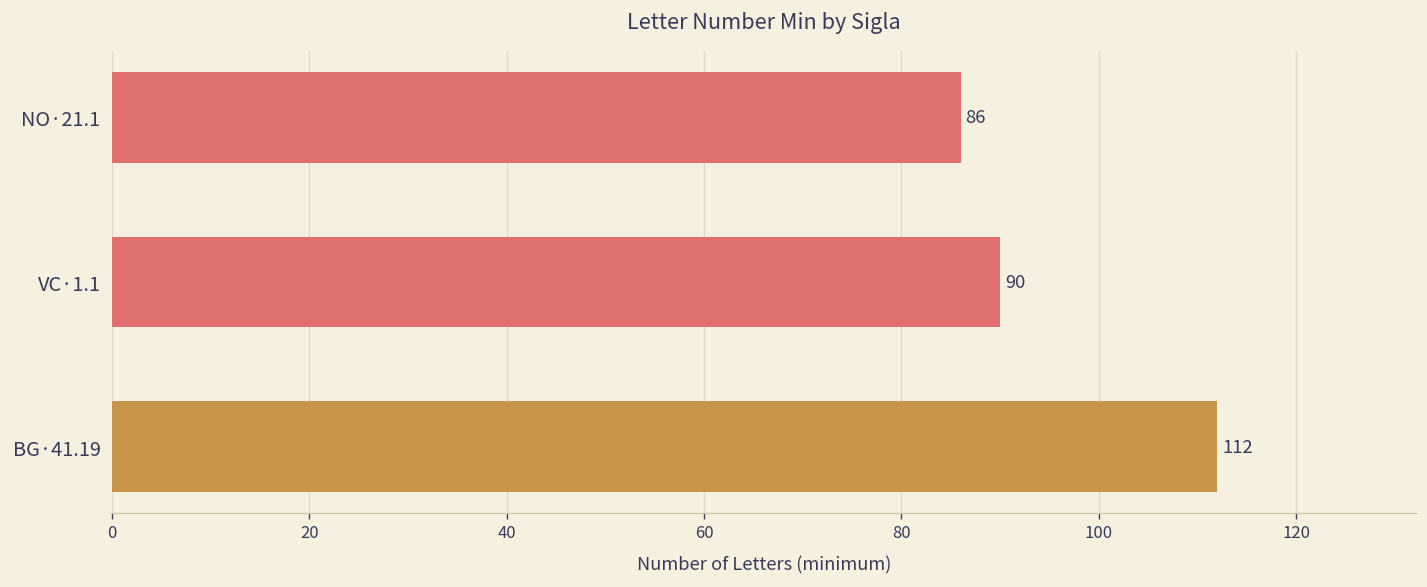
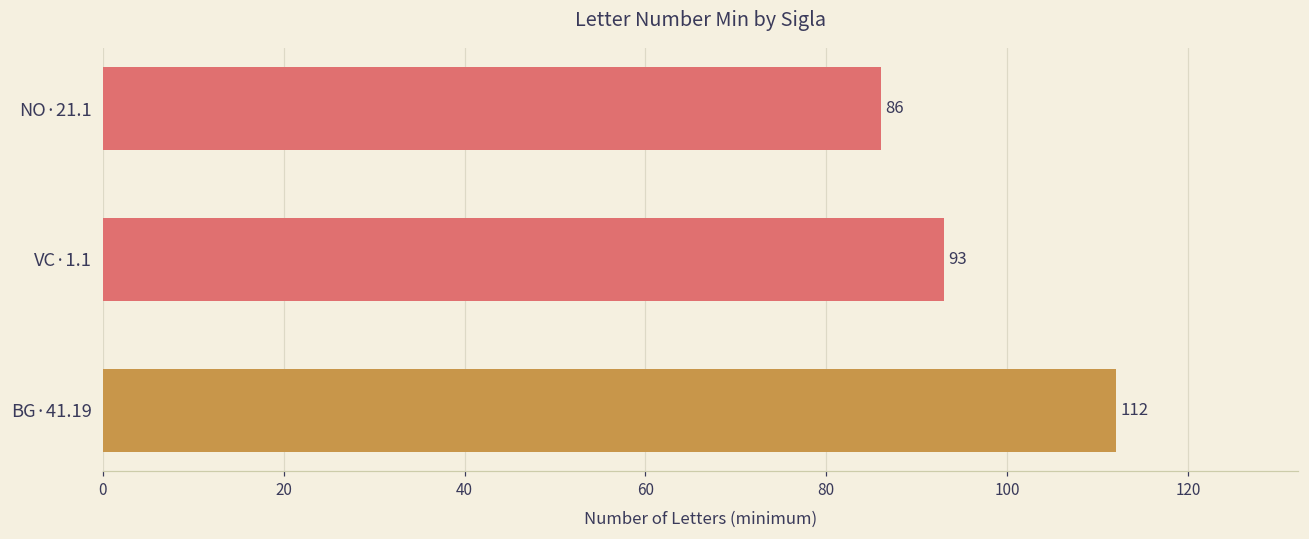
VC·1.1: 90 -> 93
